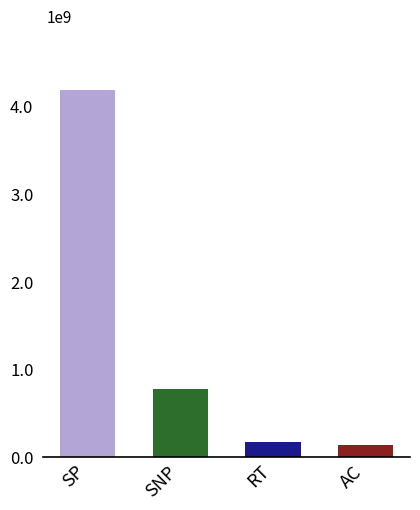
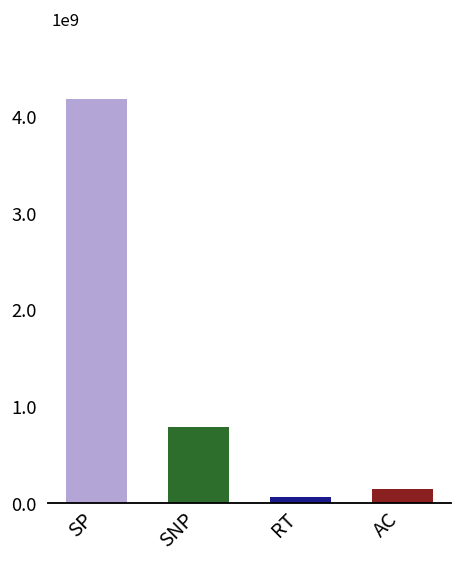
RT: 0.2 -> 0.1
